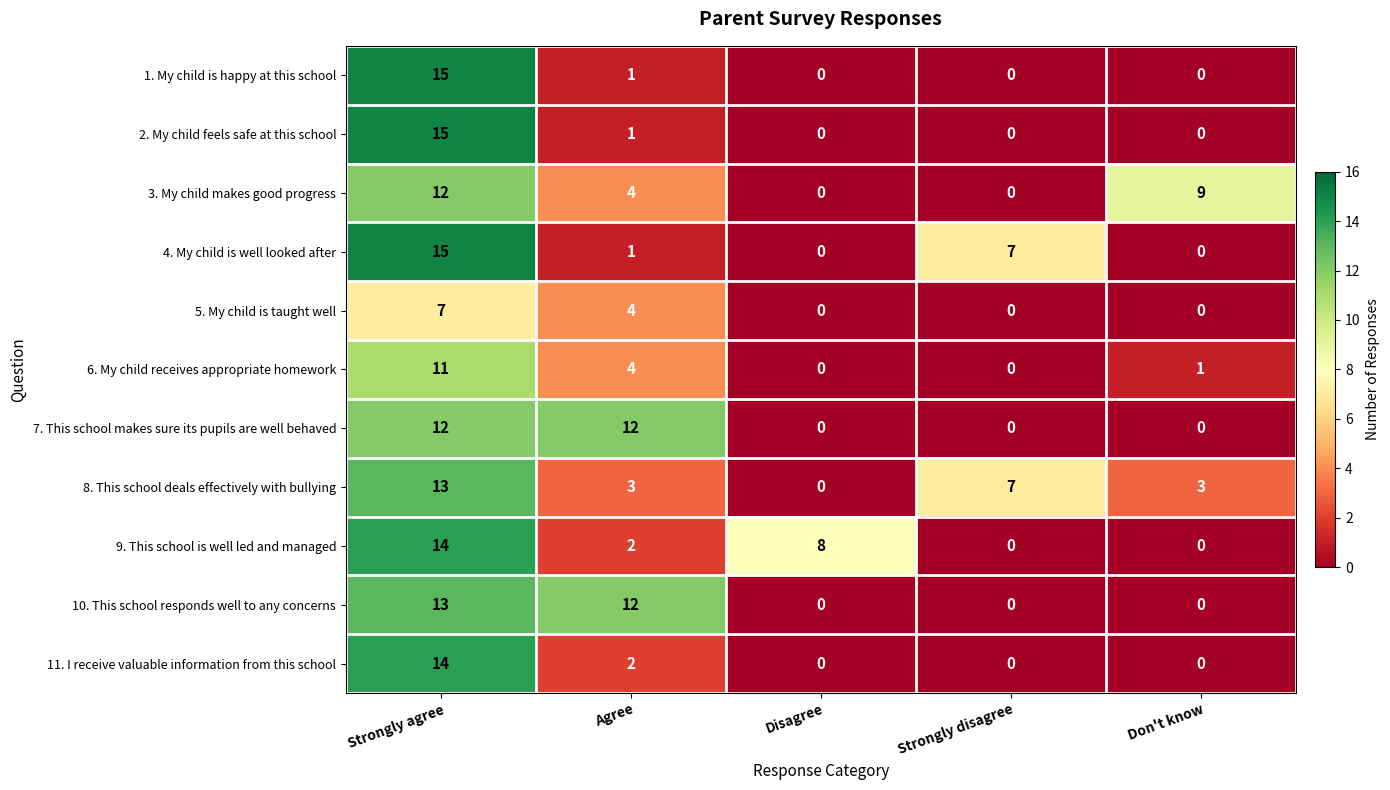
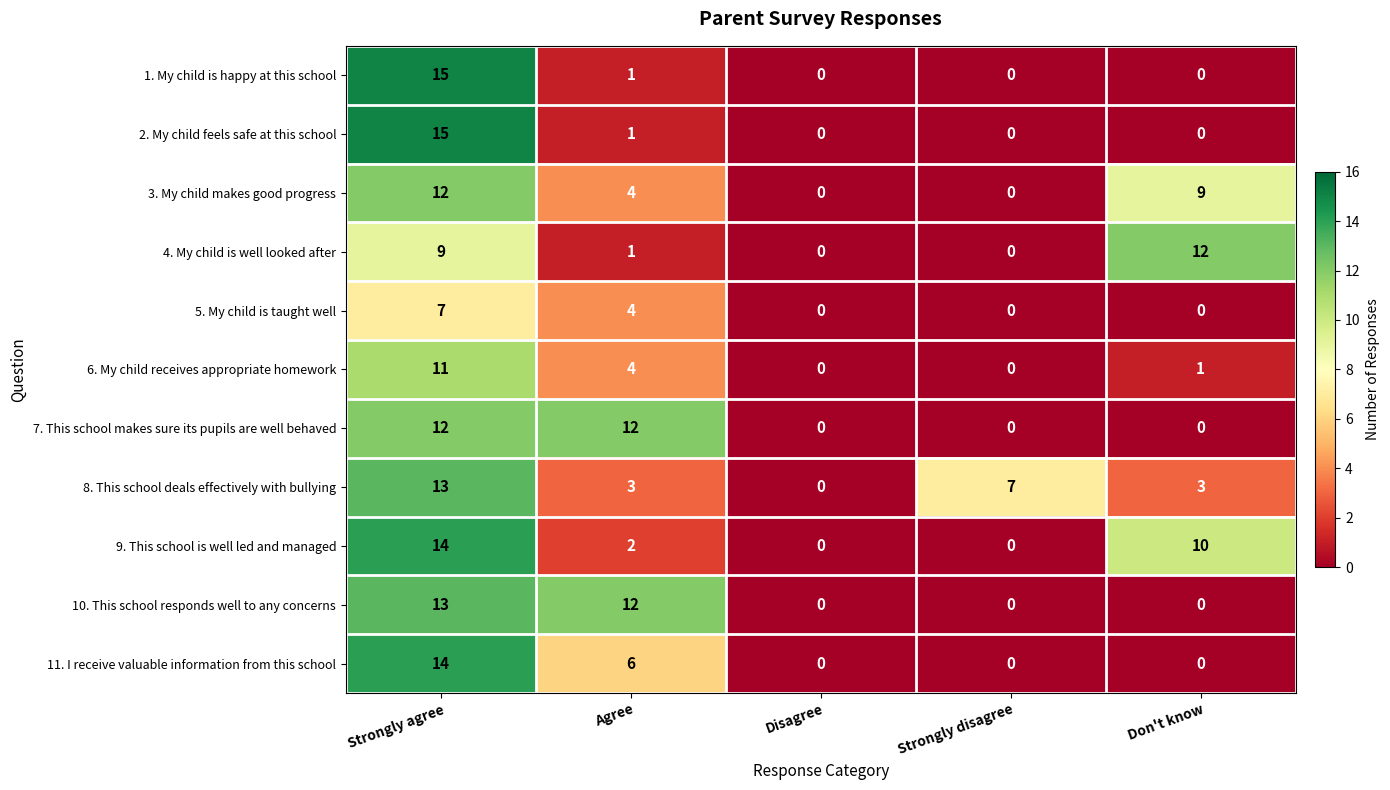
4. My child is well looked after, Strongly agree: 15 -> 9
4. My child is well looked after, Strongly disagree: 7 -> 0
4. My child is well looked after, Don't know: 0 -> 12
9. This school is well led and managed, Disagree: 8 -> 0
9. This school is well led and managed, Don't know: 0 -> 10
11. I receive valuable information from this school, Agree: 2 -> 6
